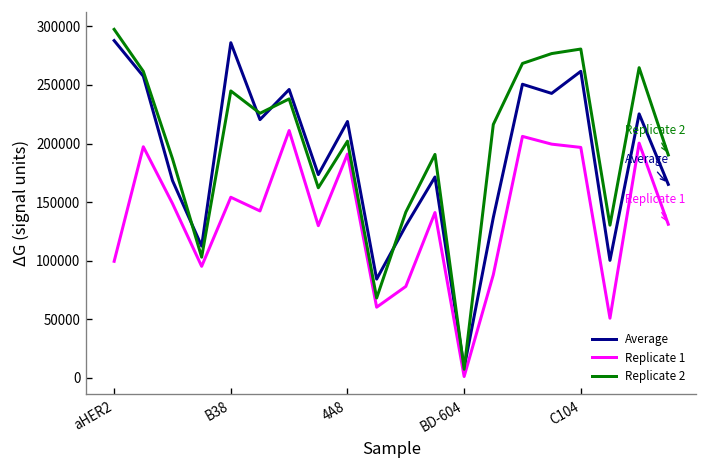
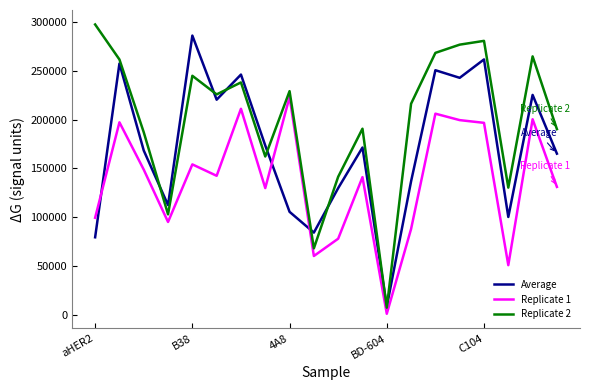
Average, aHER2: 290000 -> 80000
Average, 4A8: 220000 -> 110000
Replicate 1, 4A8: 190000 -> 220000
Replicate 2, 4A8: 200000 -> 230000
